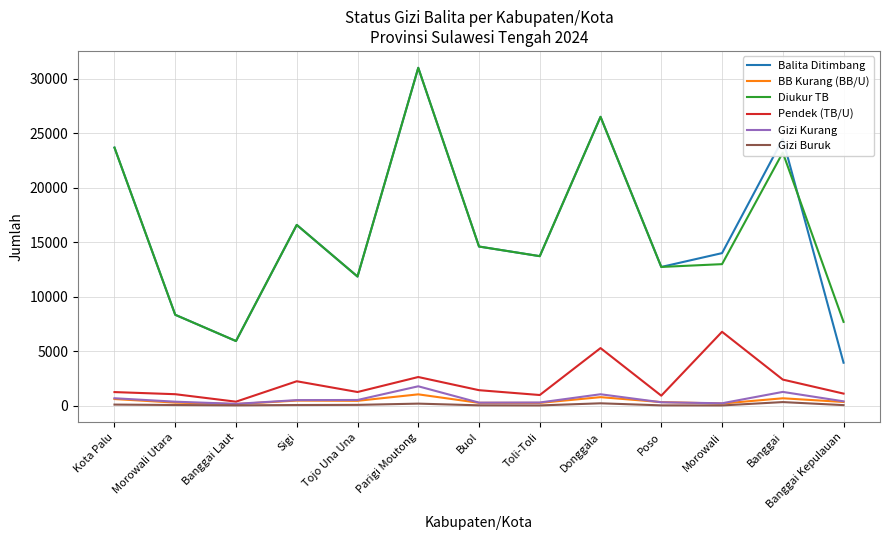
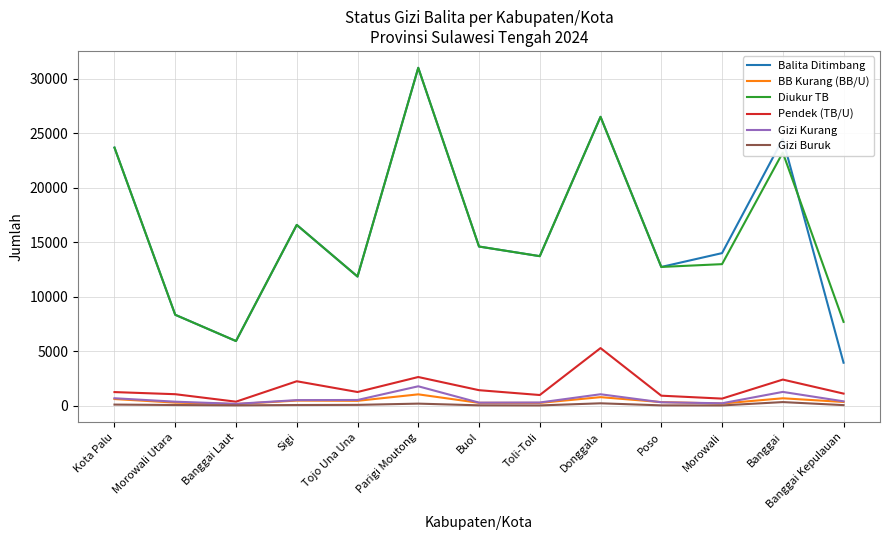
Pendek (TB/U), Morowali: 6800 -> 600
